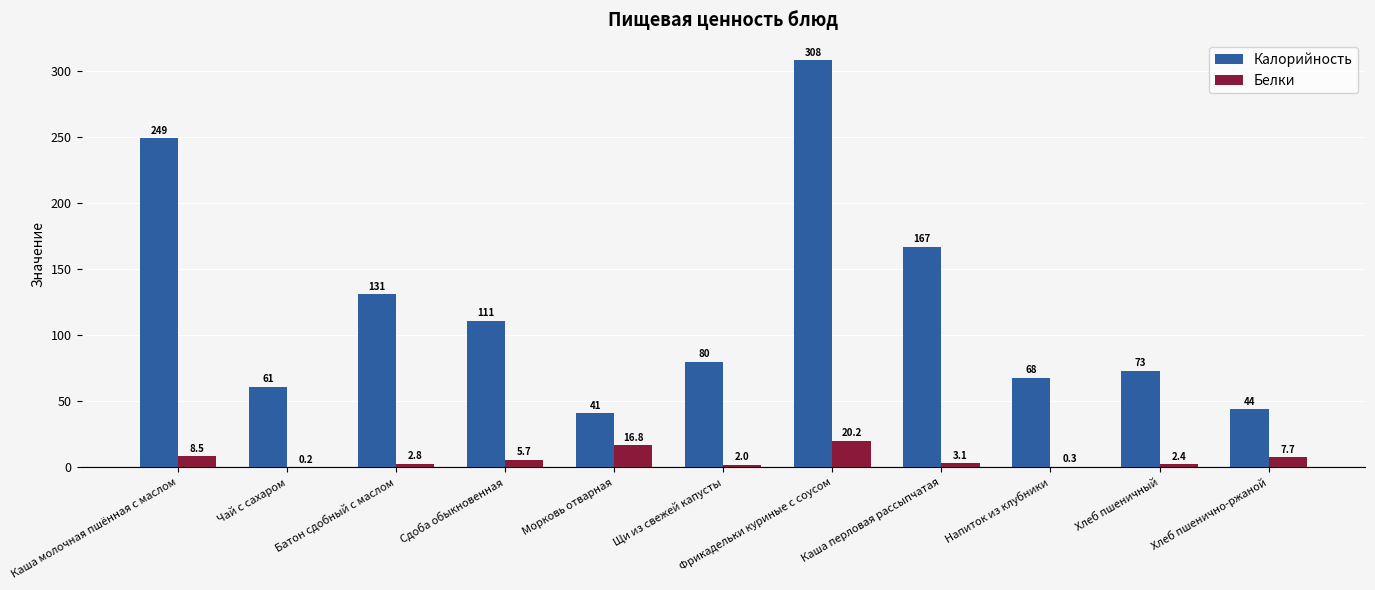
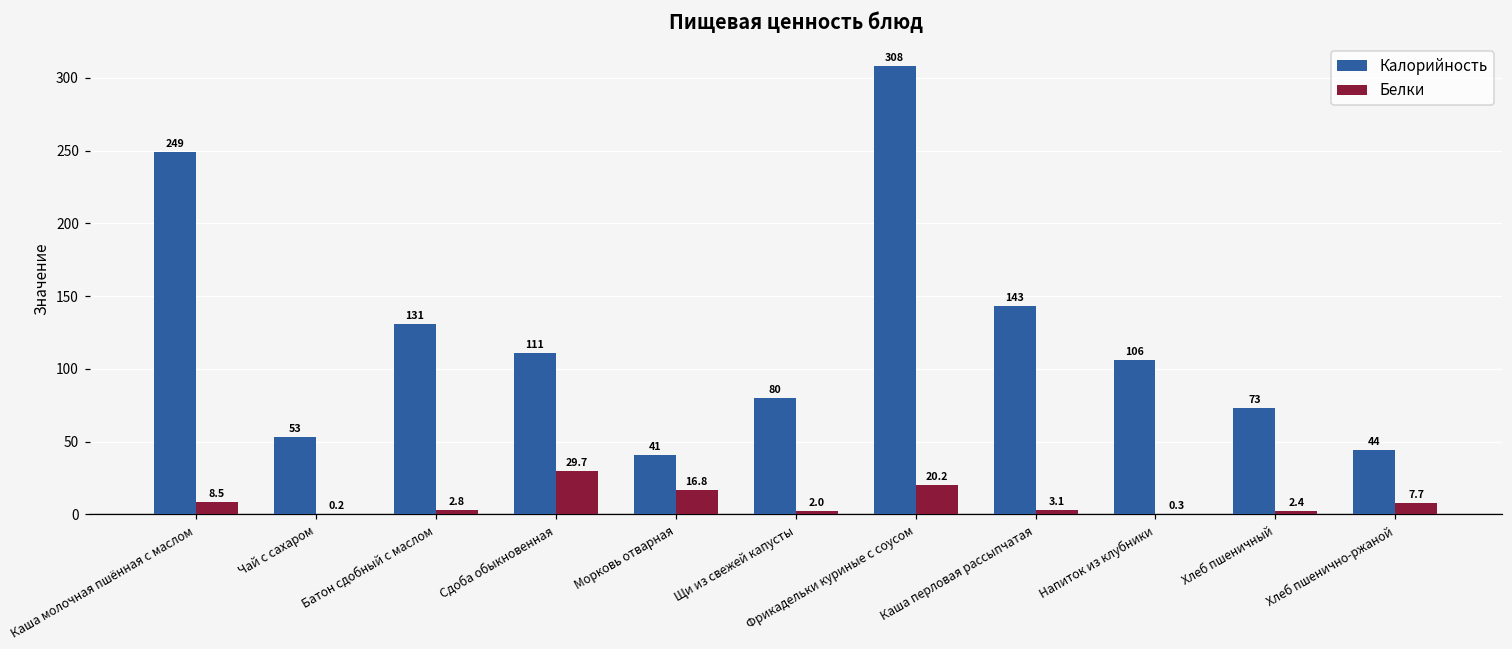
Калорийность, Чай с сахаром: 61 -> 53
Белки, Сдоба обыкновенная: 5.7 -> 29.7
Калорийность, Каша перловая рассыпчатая: 167 -> 143
Калорийность, Напиток из клубники: 68 -> 106
